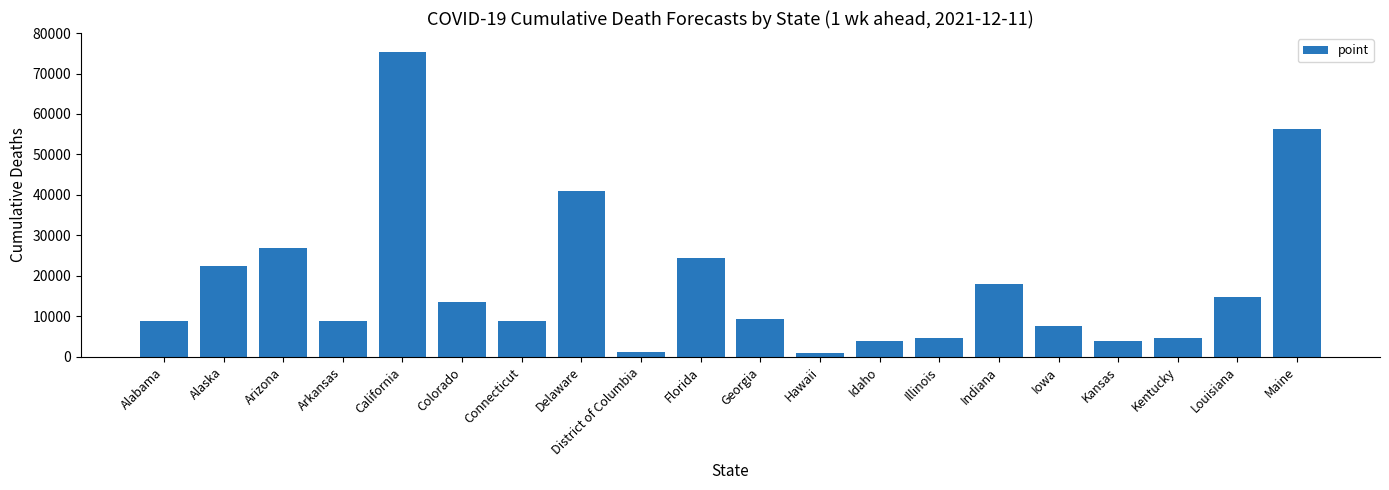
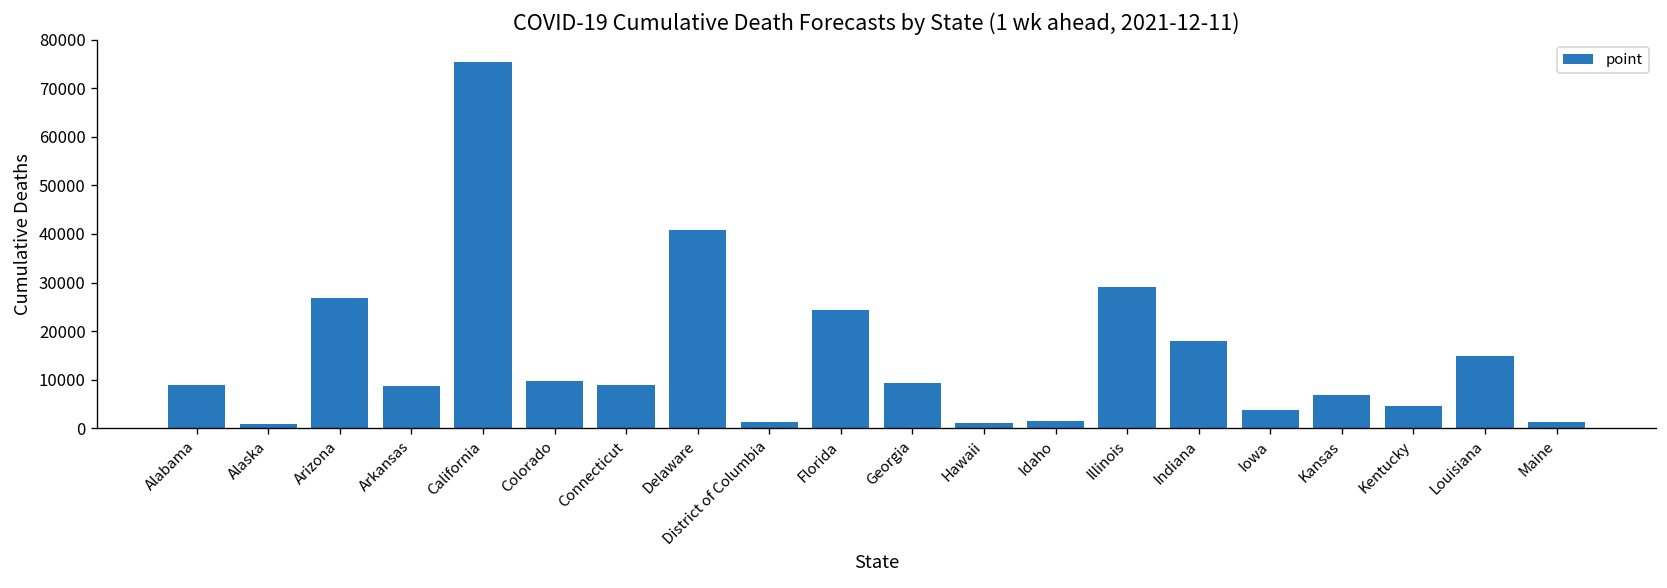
Alaska: 22000 -> 1000
Colorado: 13000 -> 10000
Idaho: 4000 -> 1000
Illinois: 5000 -> 29000
Iowa: 8000 -> 4000
Kansas: 4000 -> 7000
Maine: 56000 -> 1000
